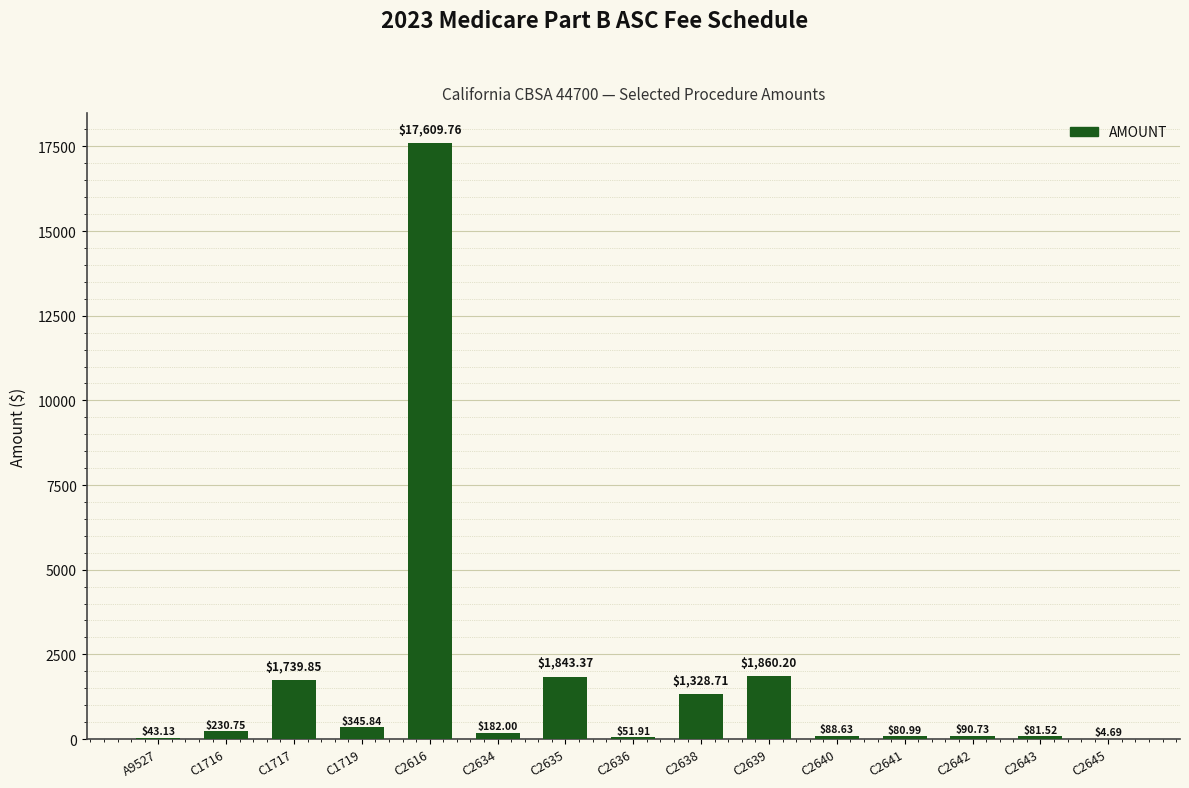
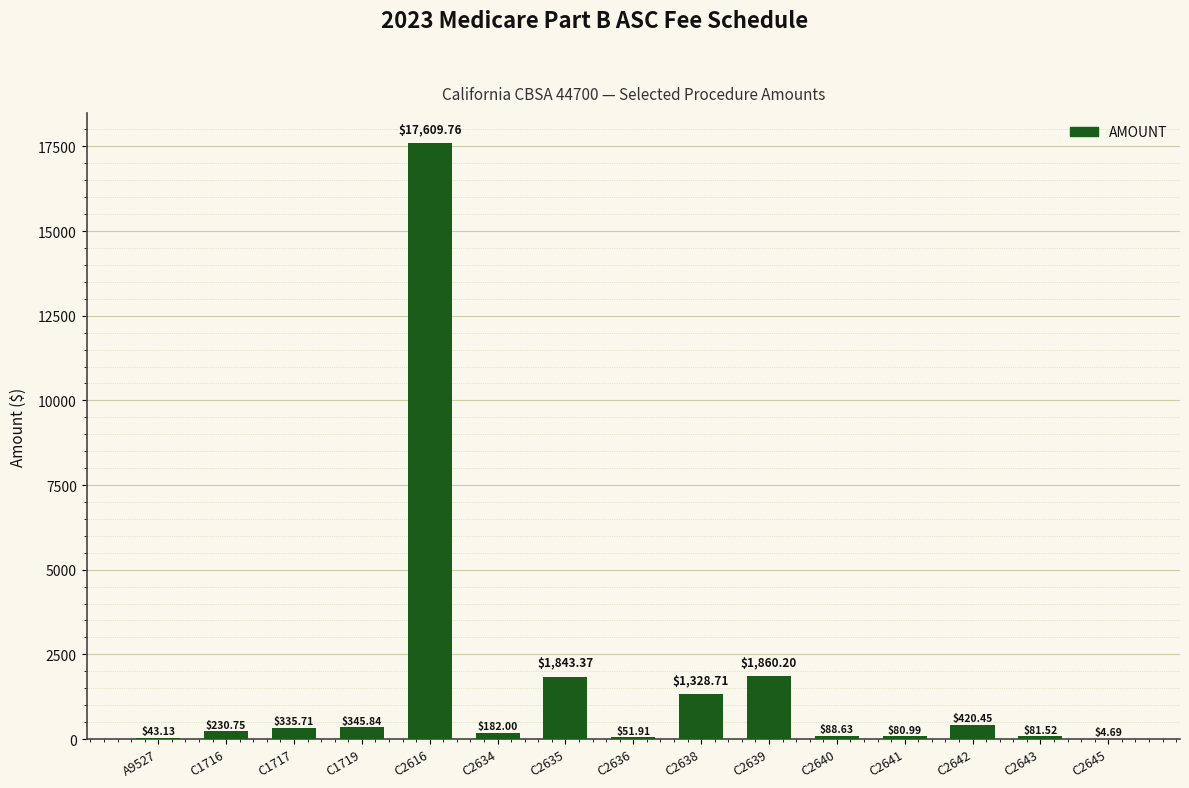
C1717: $1,739.85 -> $335.71
C2642: $90.73 -> $420.45
